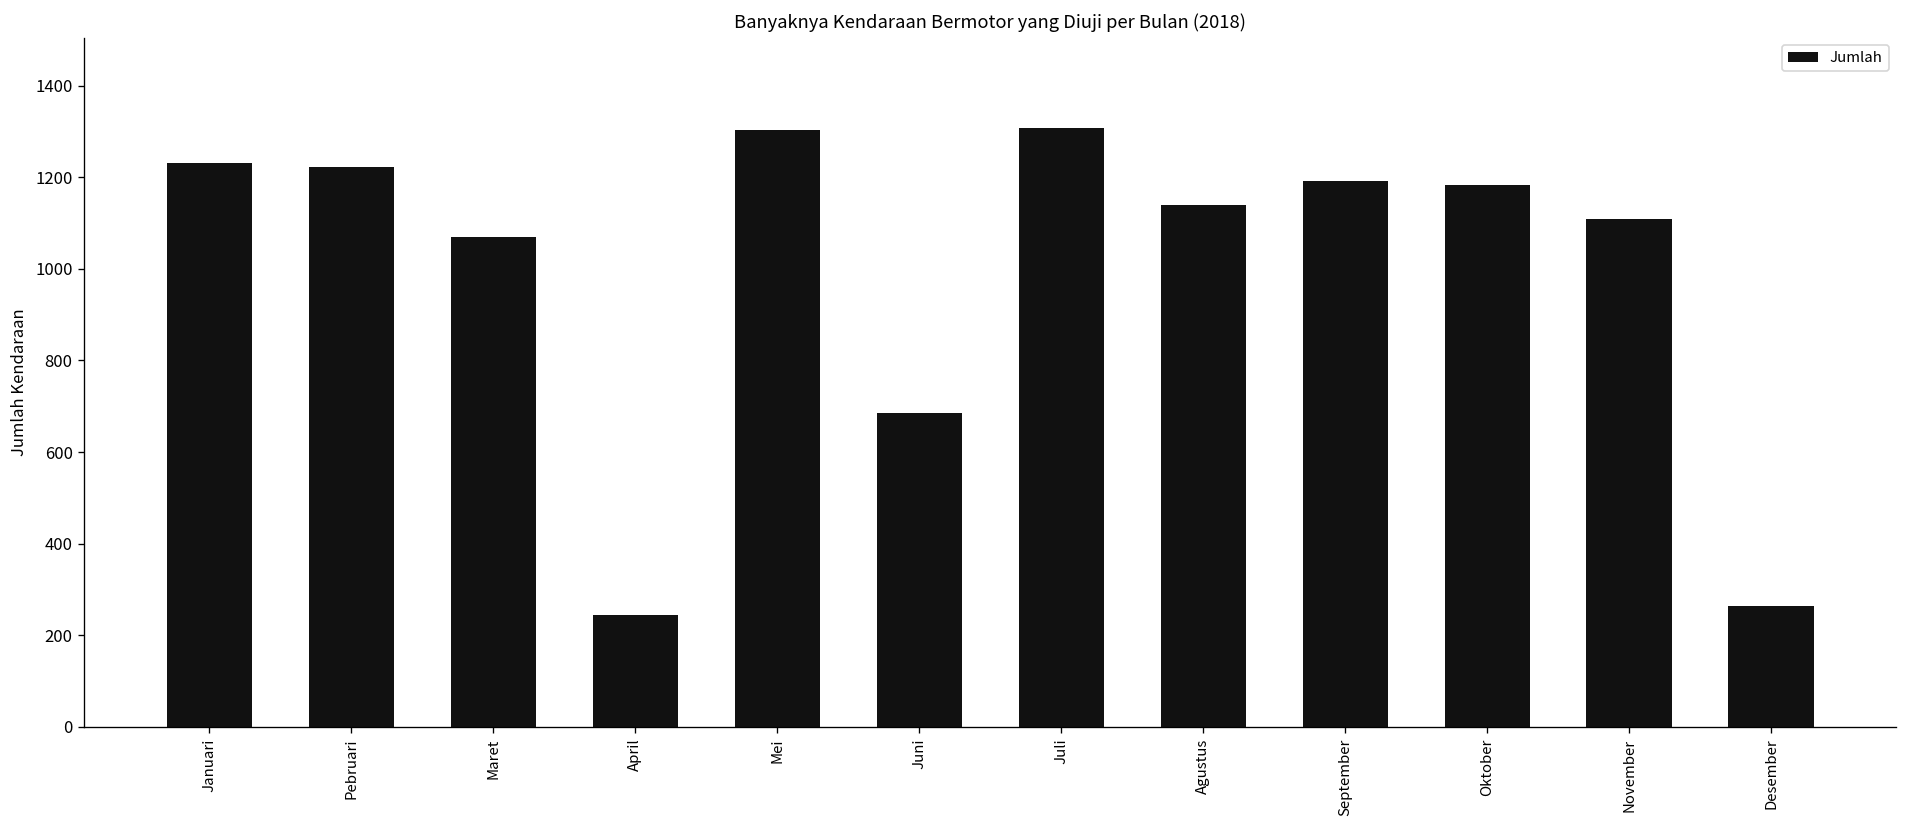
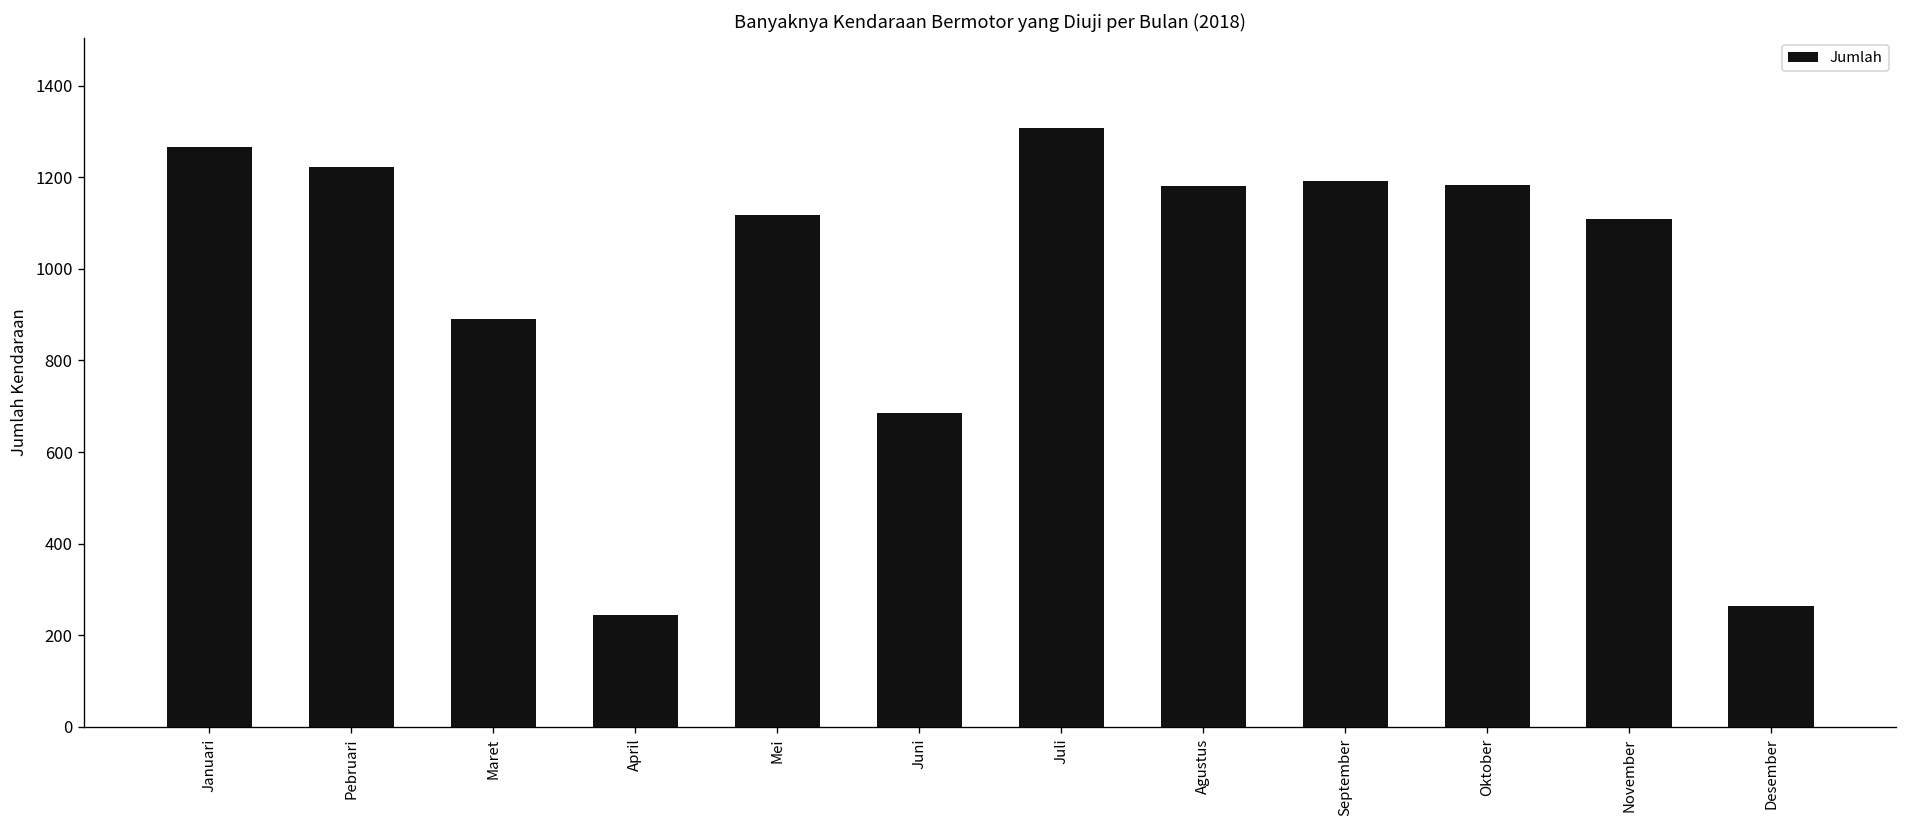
Januari: 1230 -> 1270
Maret: 1070 -> 890
Mei: 1300 -> 1120
Agustus: 1140 -> 1180
